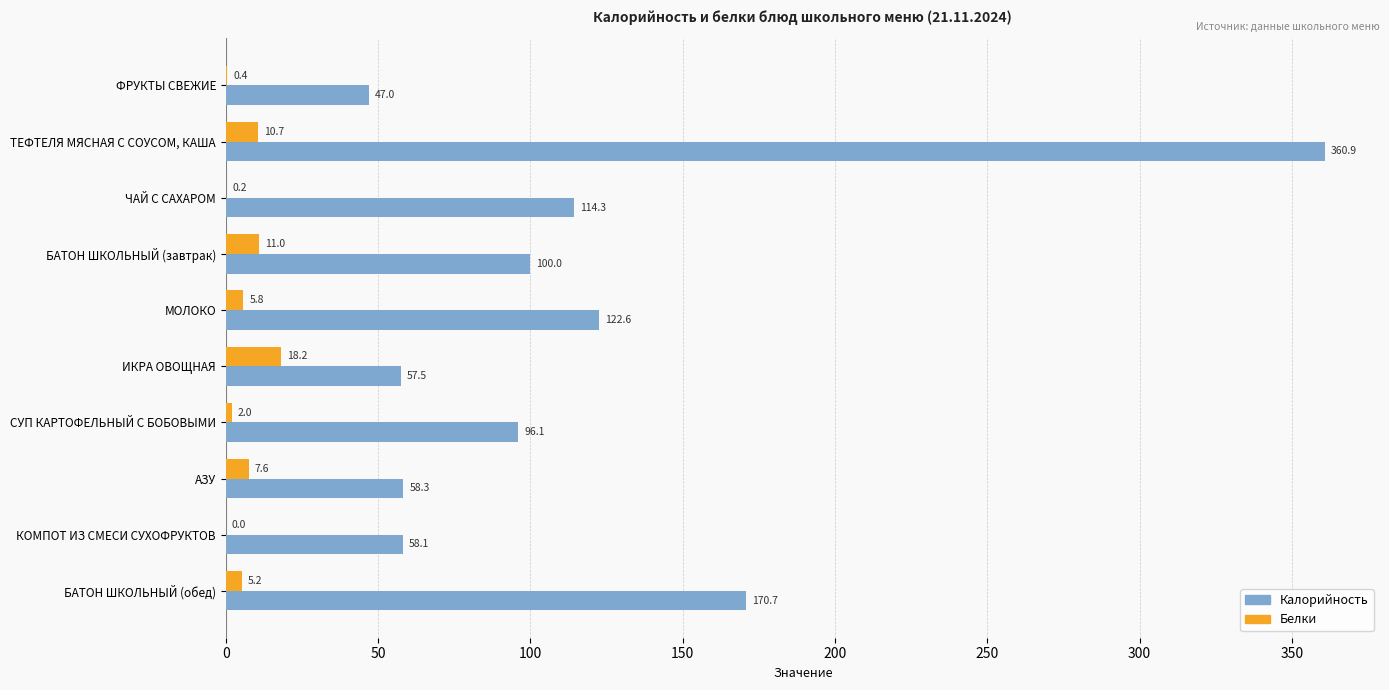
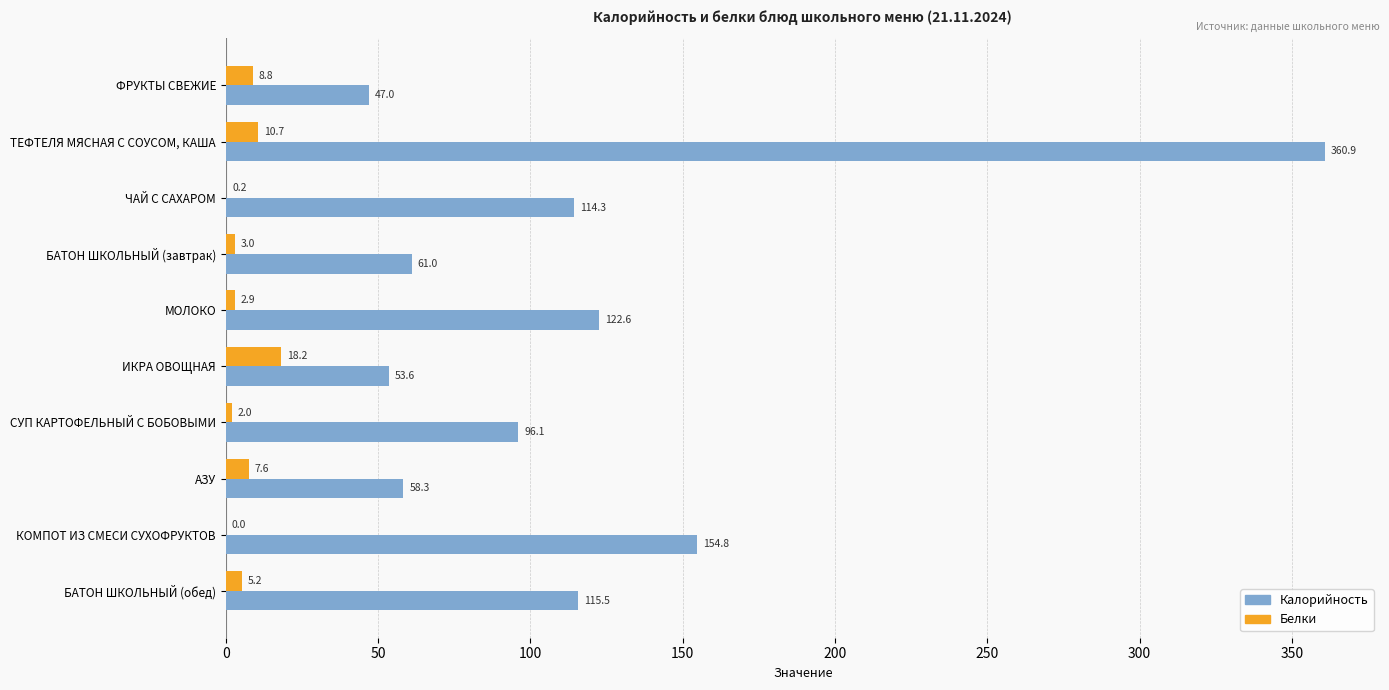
Белки, ФРУКТЫ СВЕЖИЕ: 0.4 -> 8.8
Белки, БАТОН ШКОЛЬНЫЙ (завтрак): 11.0 -> 3.0
Калорийность, БАТОН ШКОЛЬНЫЙ (завтрак): 100.0 -> 61.0
Белки, МОЛОКО: 5.8 -> 2.9
Калорийность, ИКРА ОВОЩНАЯ: 57.5 -> 53.6
Калорийность, КОМПОТ ИЗ СМЕСИ СУХОФРУКТОВ: 58.1 -> 154.8
Калорийность, БАТОН ШКОЛЬНЫЙ (обед): 170.7 -> 115.5
